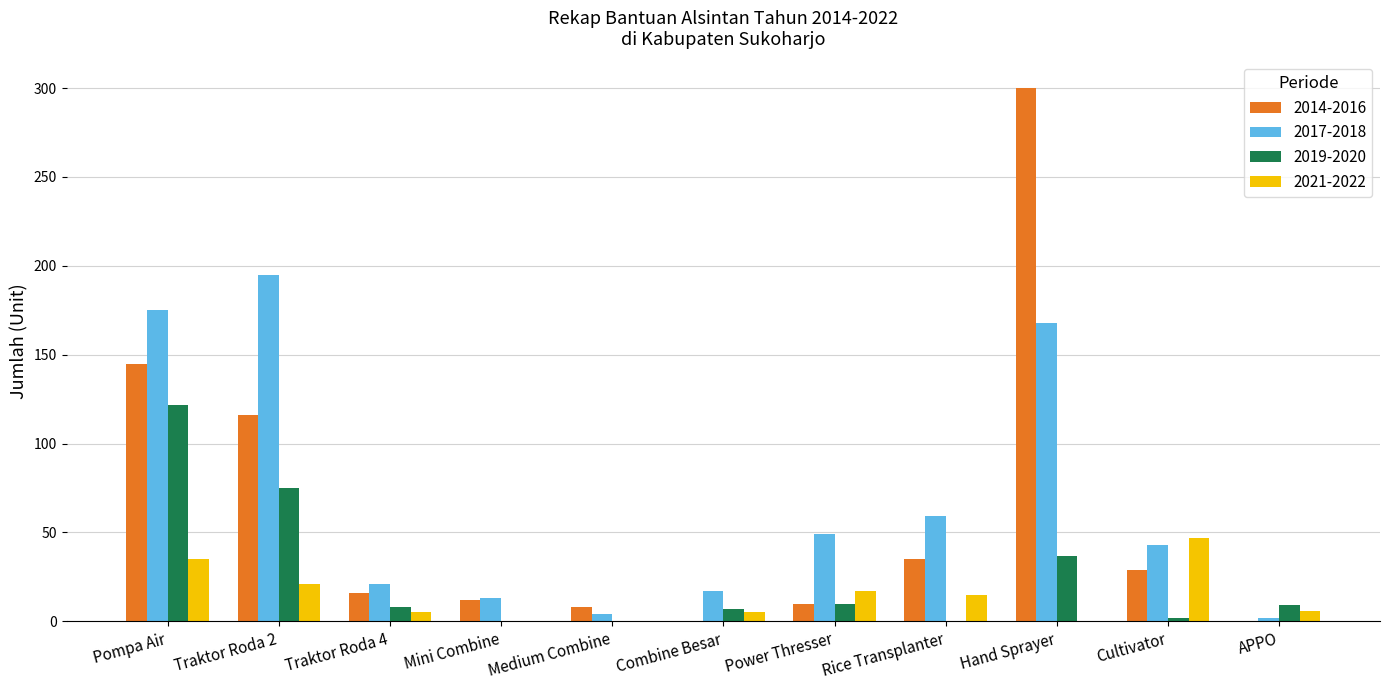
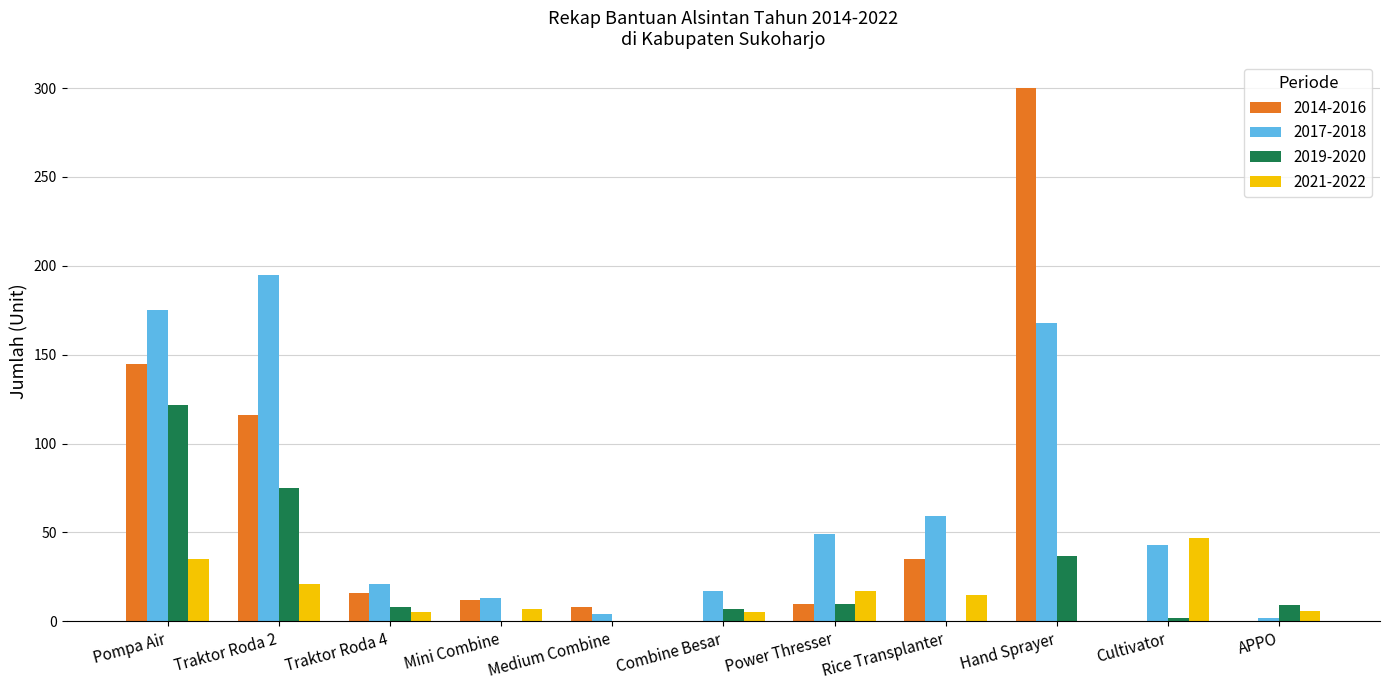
2021-2022, Mini Combine: 0 -> 7
2014-2016, Cultivator: 29 -> 0
